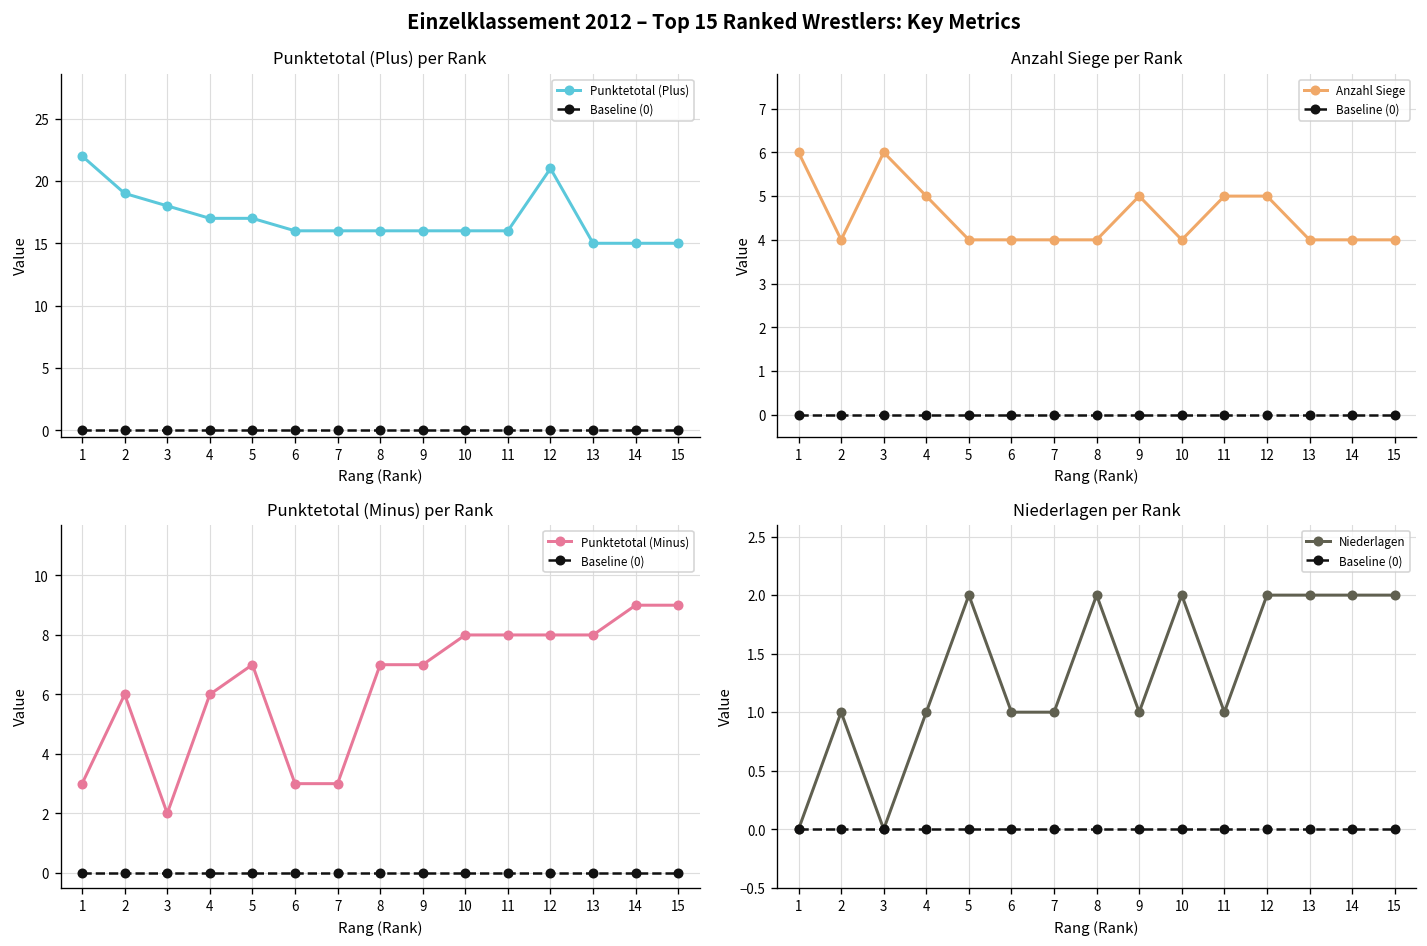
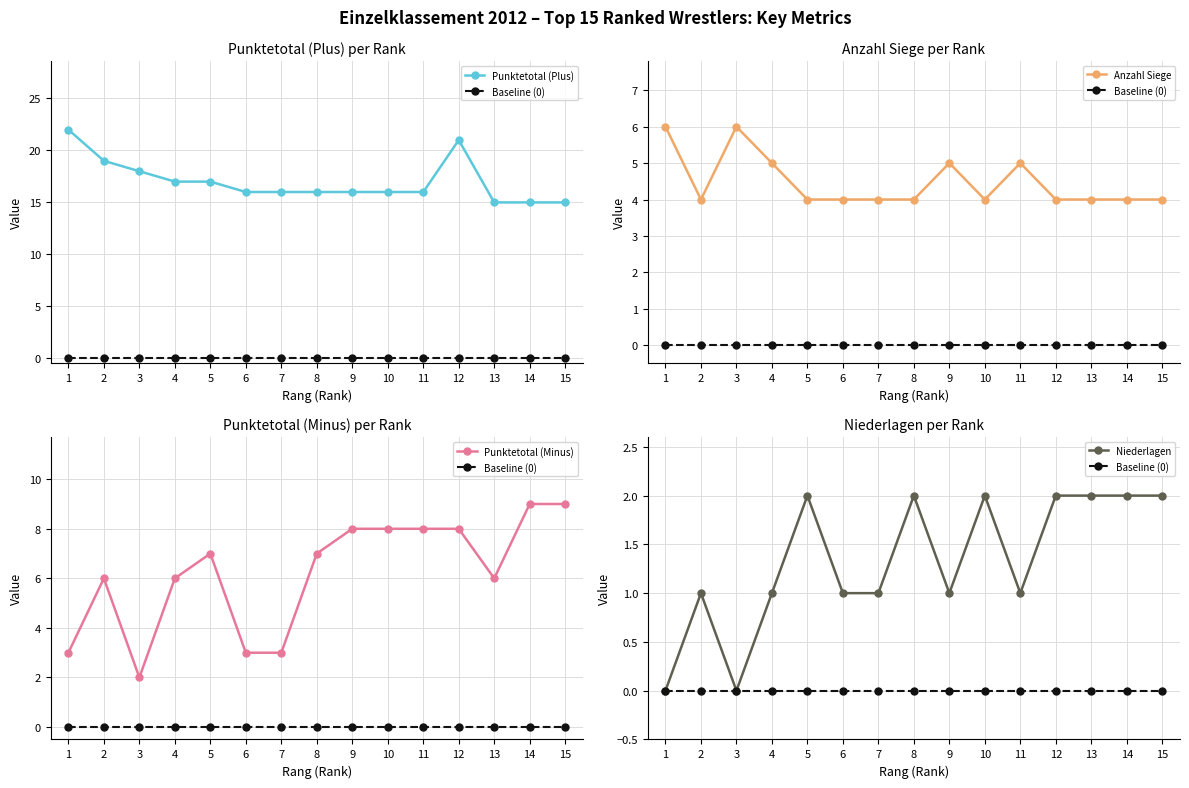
Anzahl Siege per Rank, Anzahl Siege, 12: 5 -> 4
Punktetotal (Minus) per Rank, Punktetotal (Minus), 9: 7 -> 8
Punktetotal (Minus) per Rank, Punktetotal (Minus), 13: 8 -> 6
